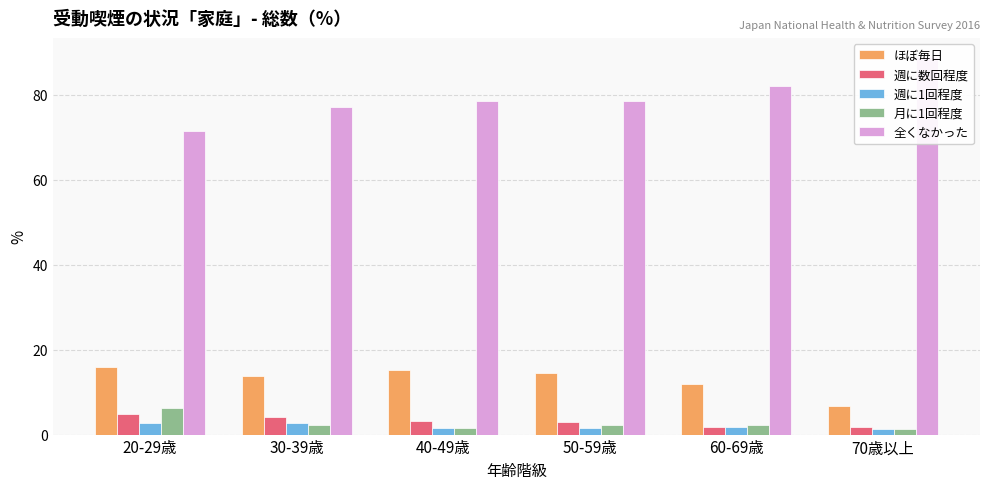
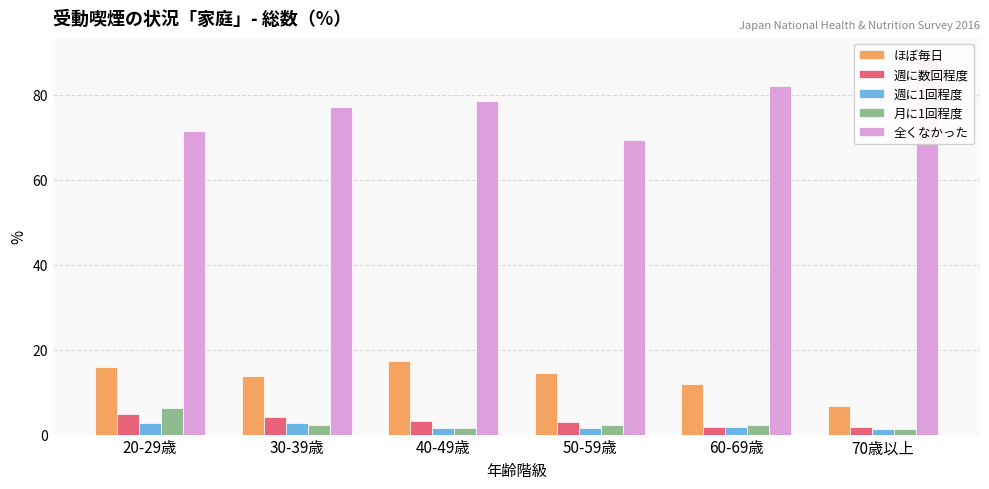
ほぼ毎日, 40-49歳: 15 -> 17
全くなかった, 50-59歳: 79 -> 70
